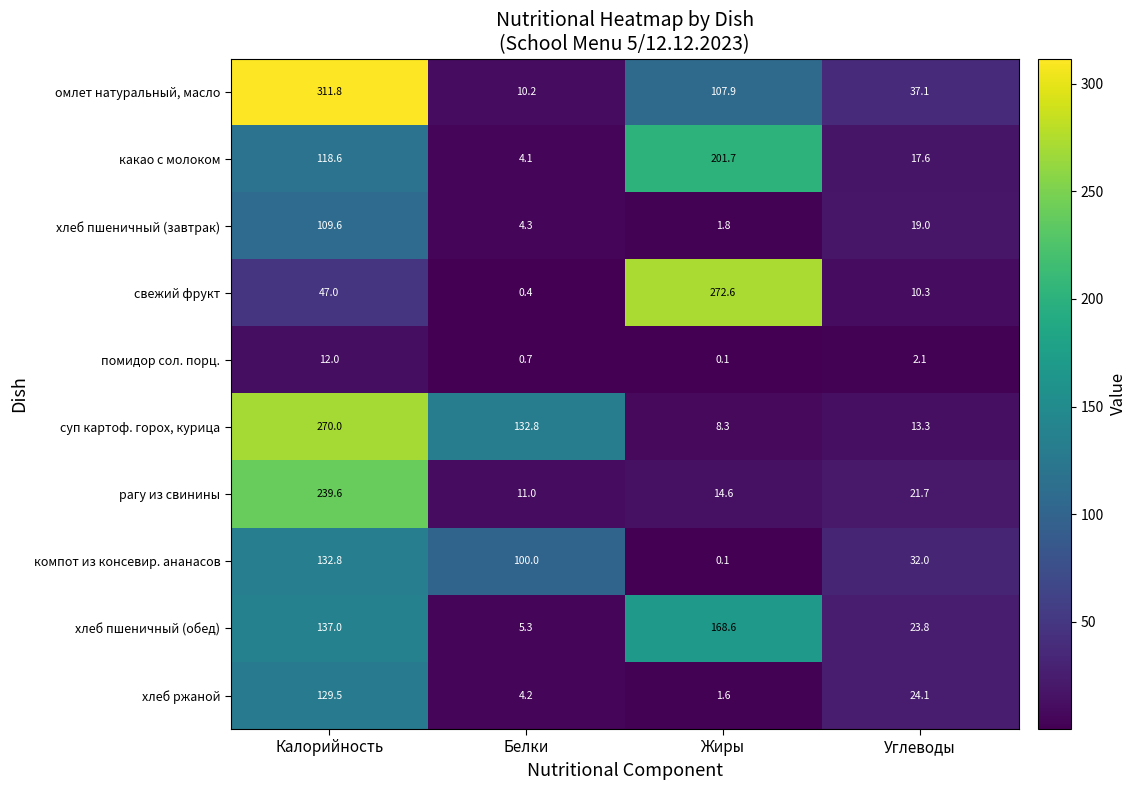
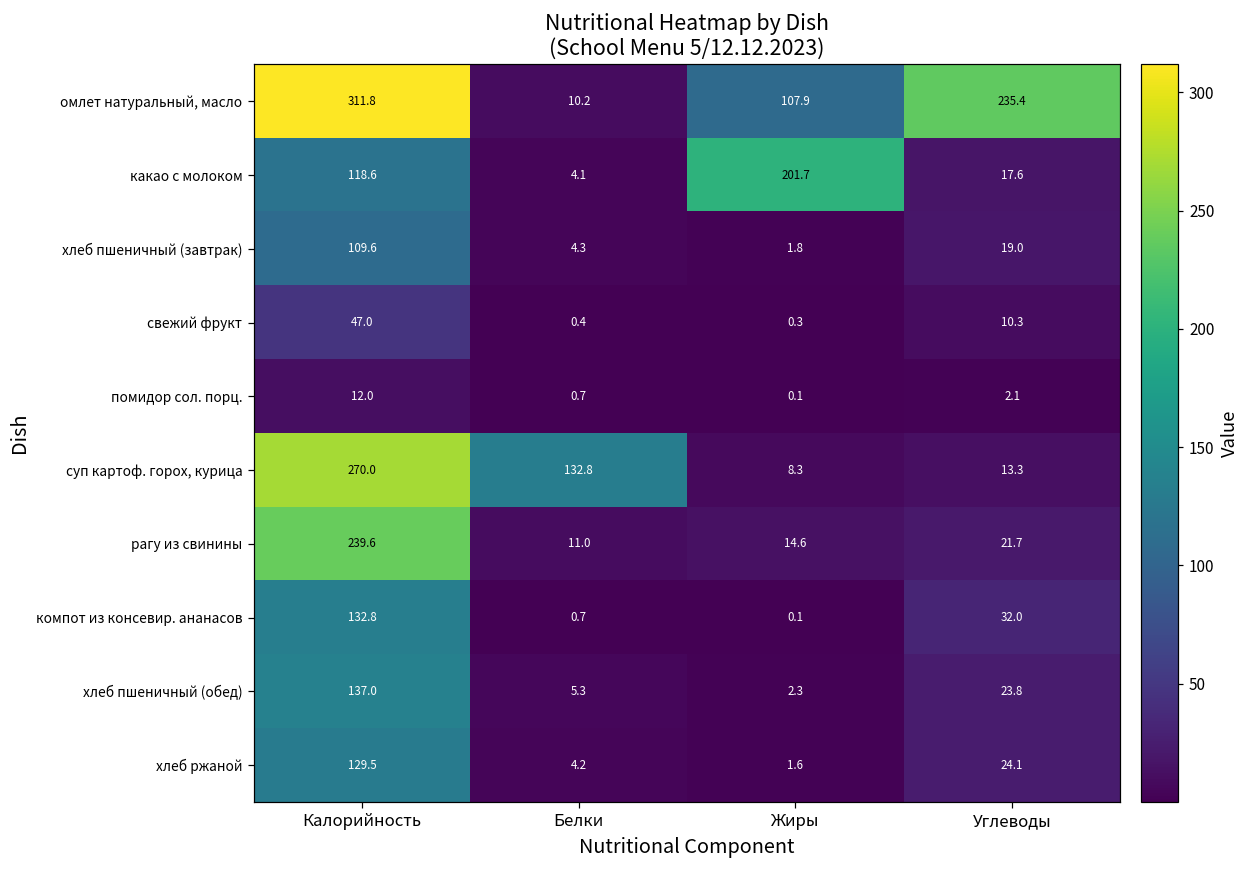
омлет натуральный, масло, Углеводы: 37.1 -> 235.4
свежий фрукт, Жиры: 272.6 -> 0.3
компот из консевир. ананасов, Белки: 100.0 -> 0.7
хлеб пшеничный (обед), Жиры: 168.6 -> 2.3
